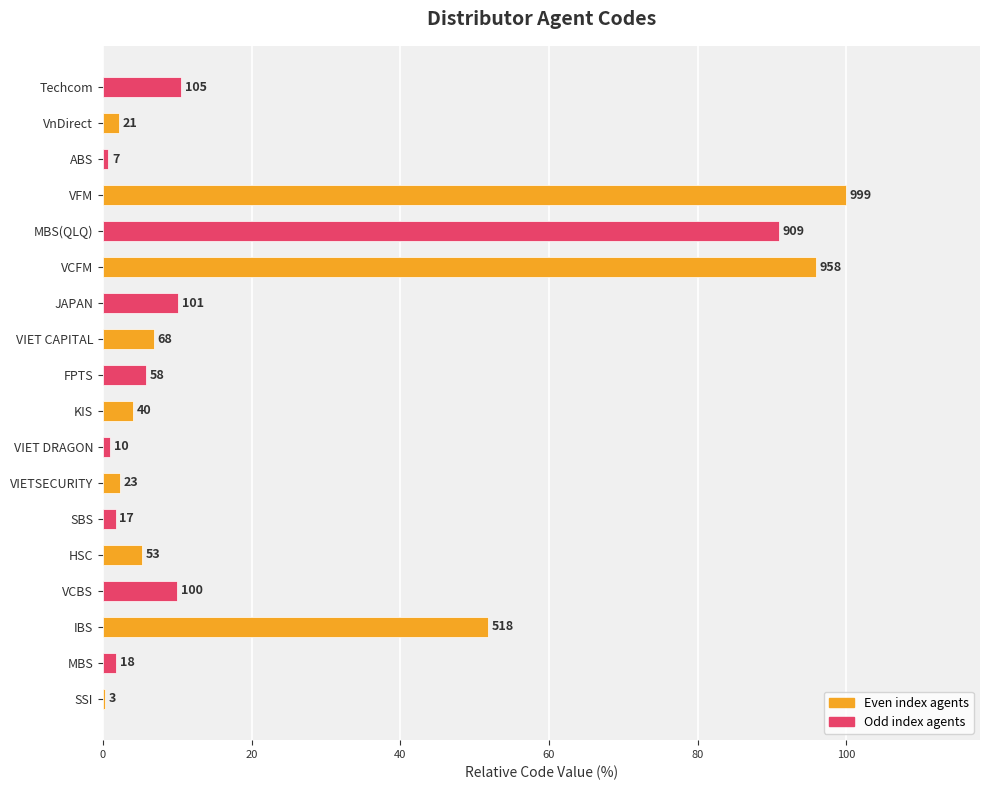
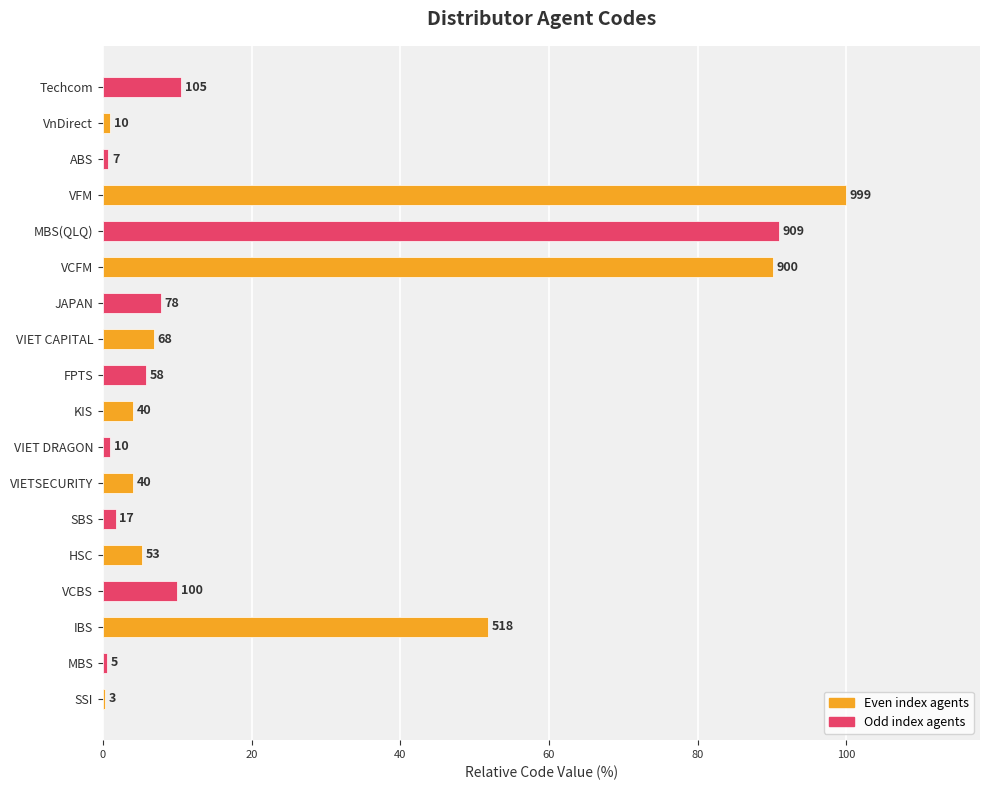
VnDirect: 21 -> 10
VCFM: 958 -> 900
JAPAN: 101 -> 78
VIETSECURITY: 23 -> 40
MBS: 18 -> 5
